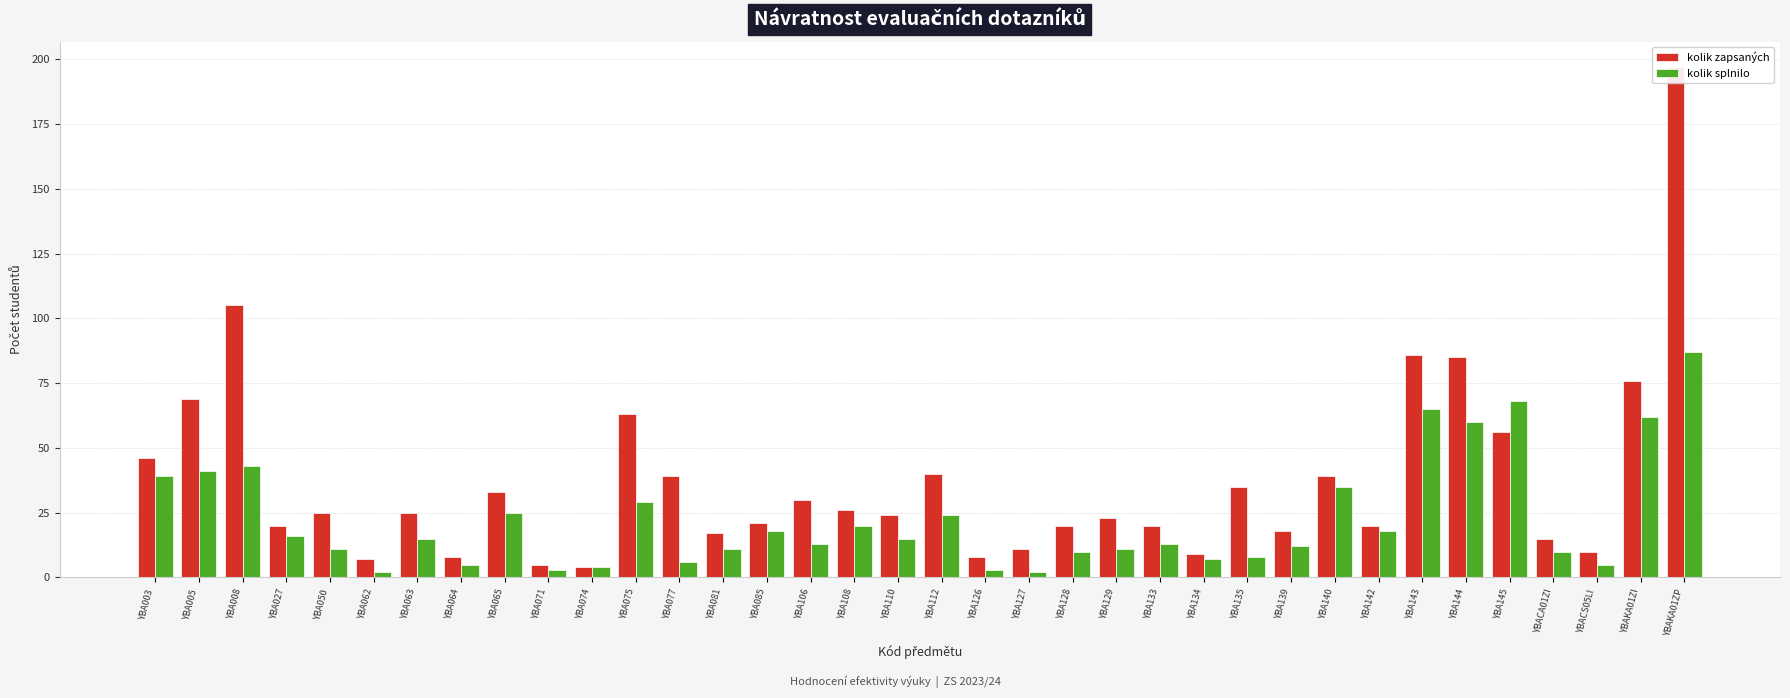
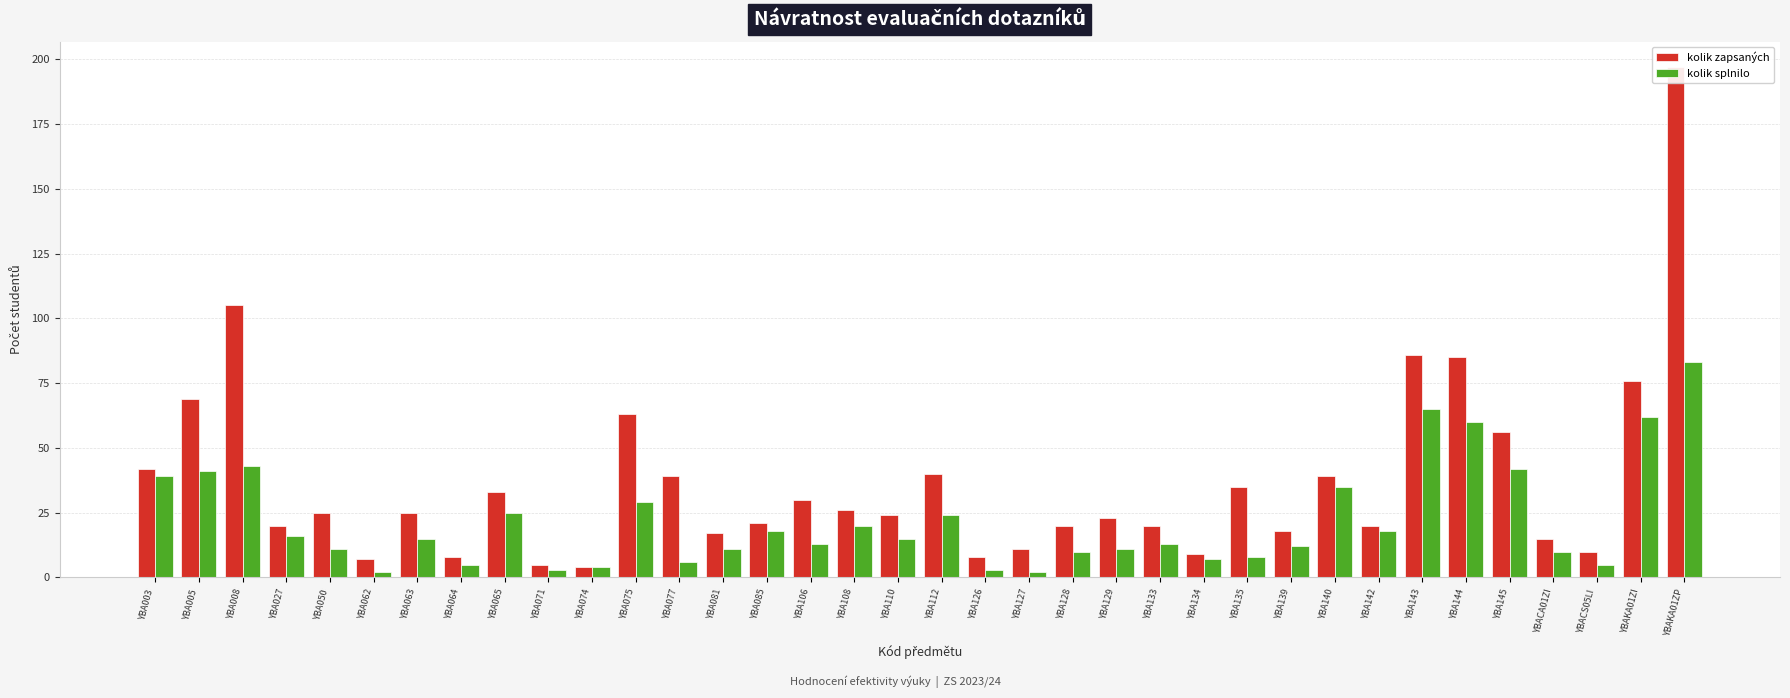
kolik zapsaných, YBA003: 46 -> 42
kolik splnilo, YBA145: 68 -> 42
kolik splnilo, YBAKA01ZP: 87 -> 83
